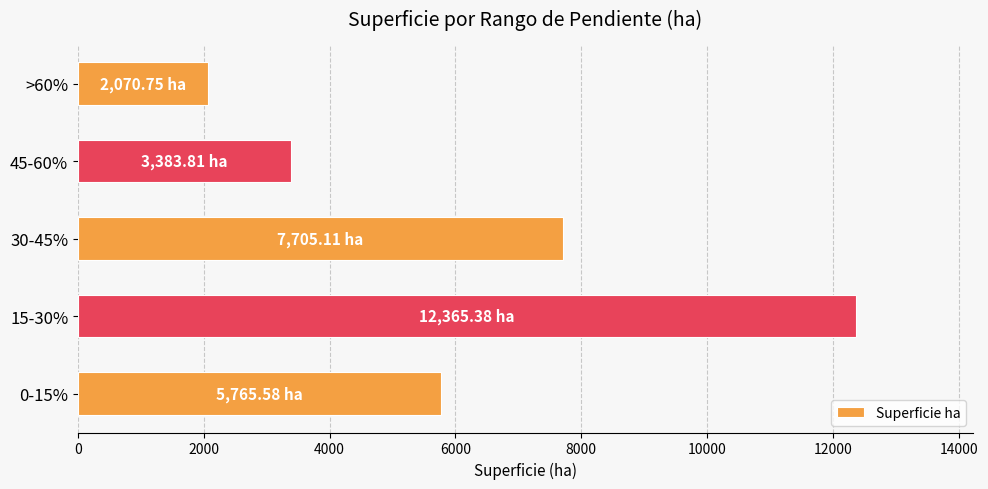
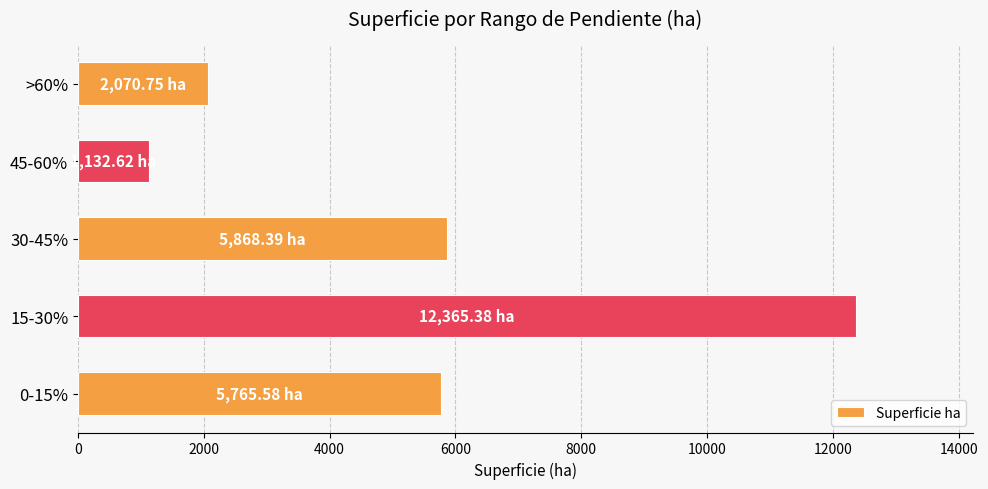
45-60%: 3,383.81 -> 1,132.62
30-45%: 7,705.11 -> 5,868.39
